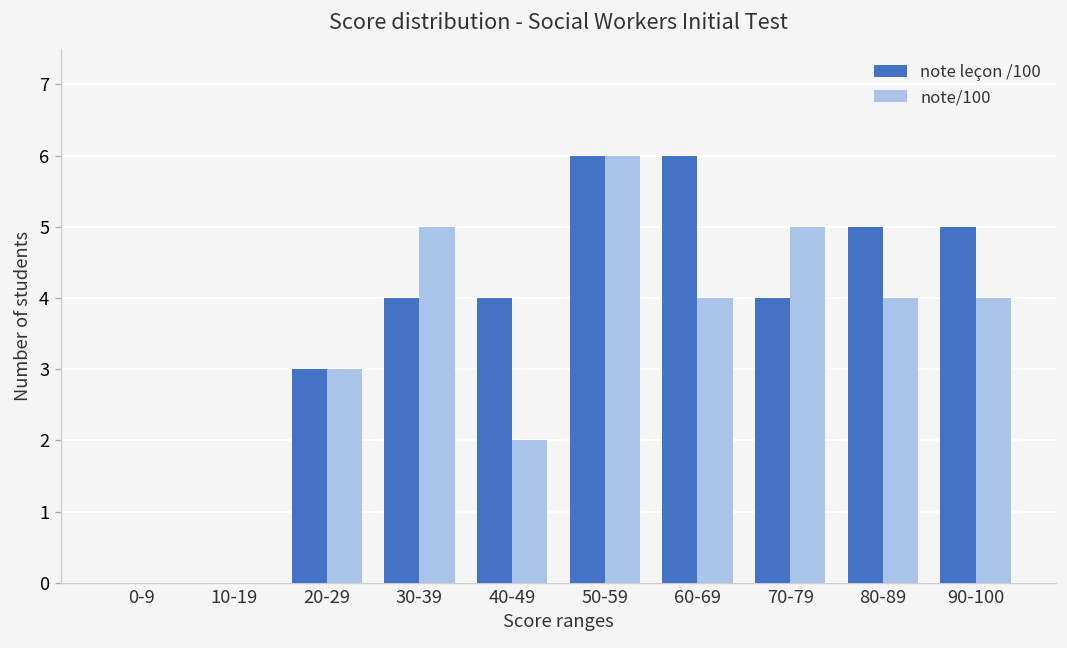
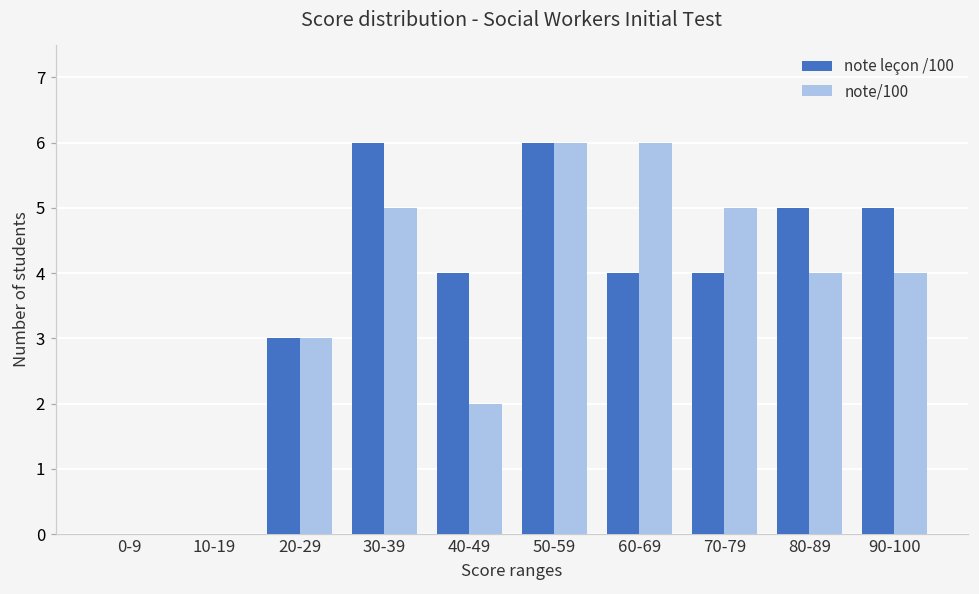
note leçon /100, 30-39: 4 -> 6
note leçon /100, 60-69: 6 -> 4
note/100, 60-69: 4 -> 6
